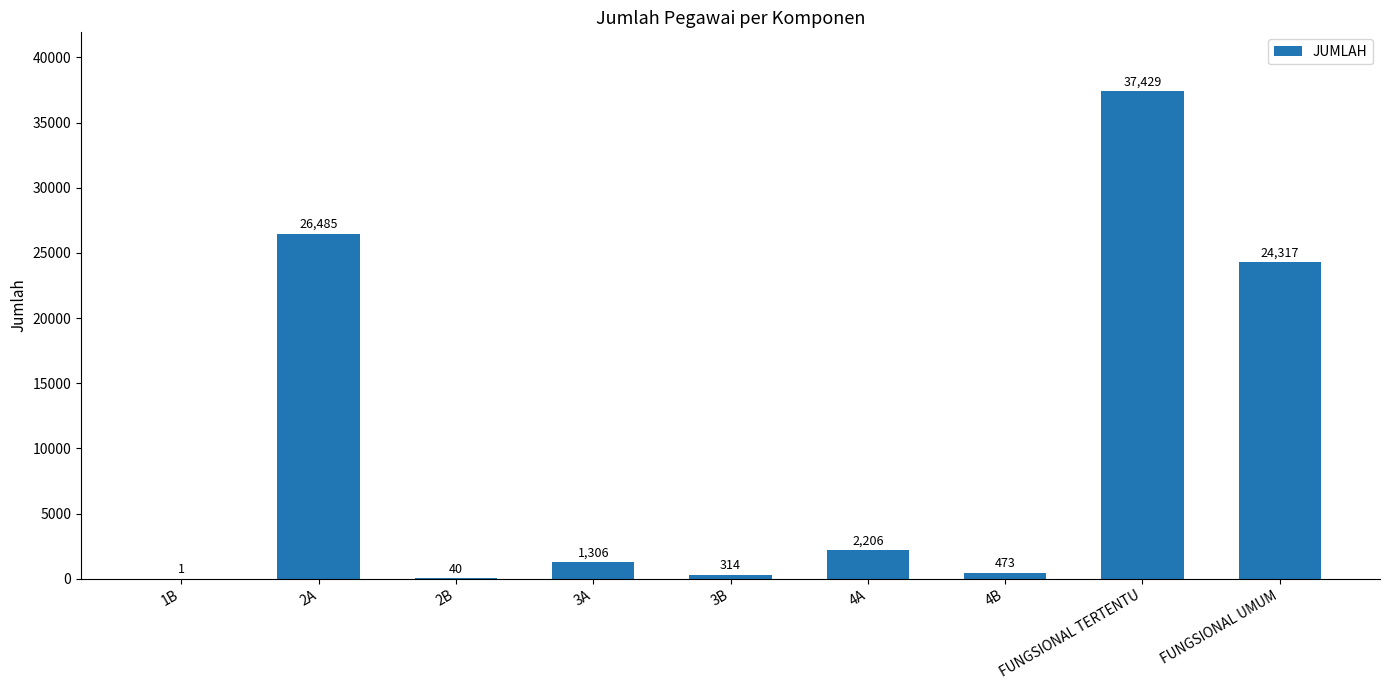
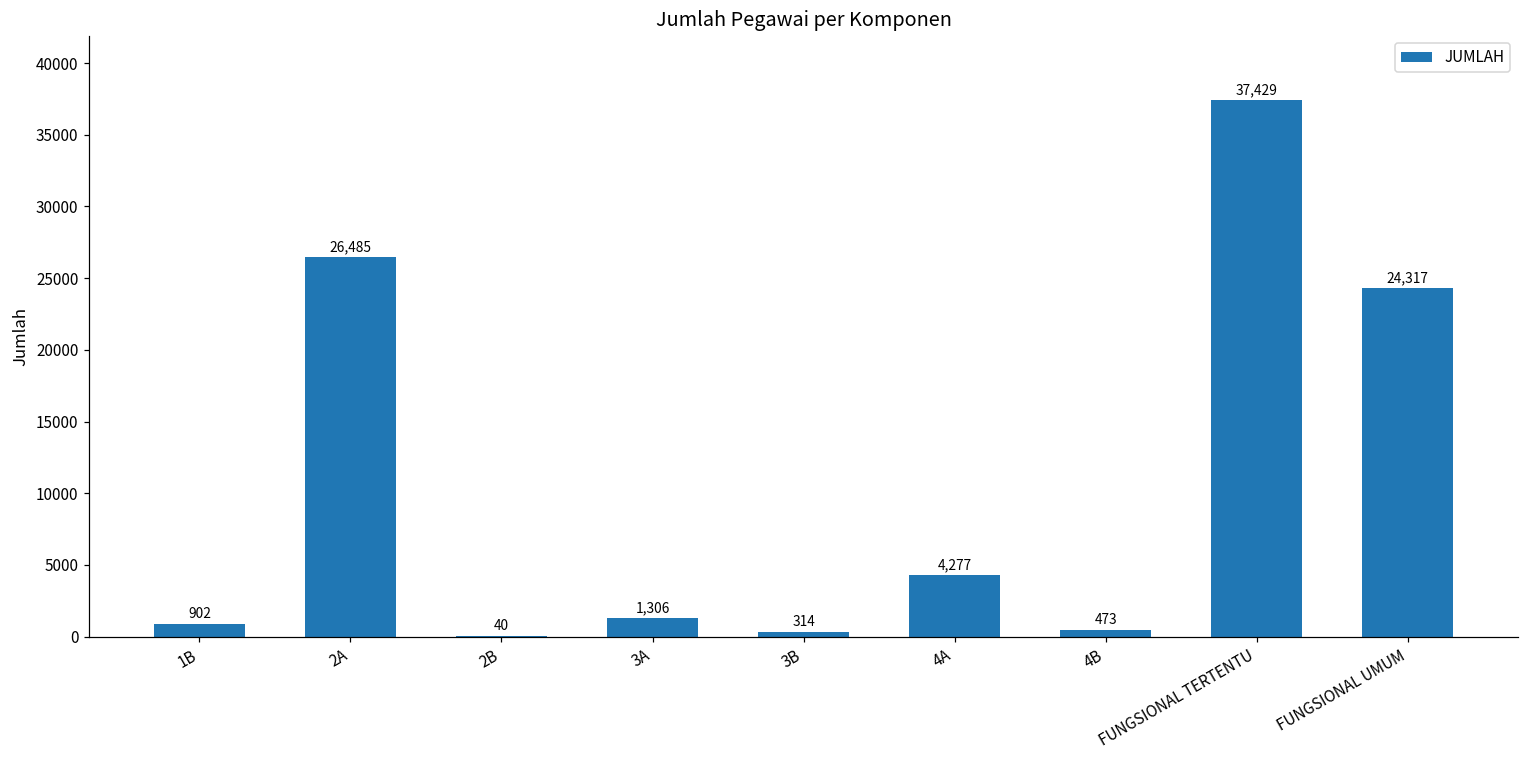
1B: 1 -> 902
4A: 2,206 -> 4,277
